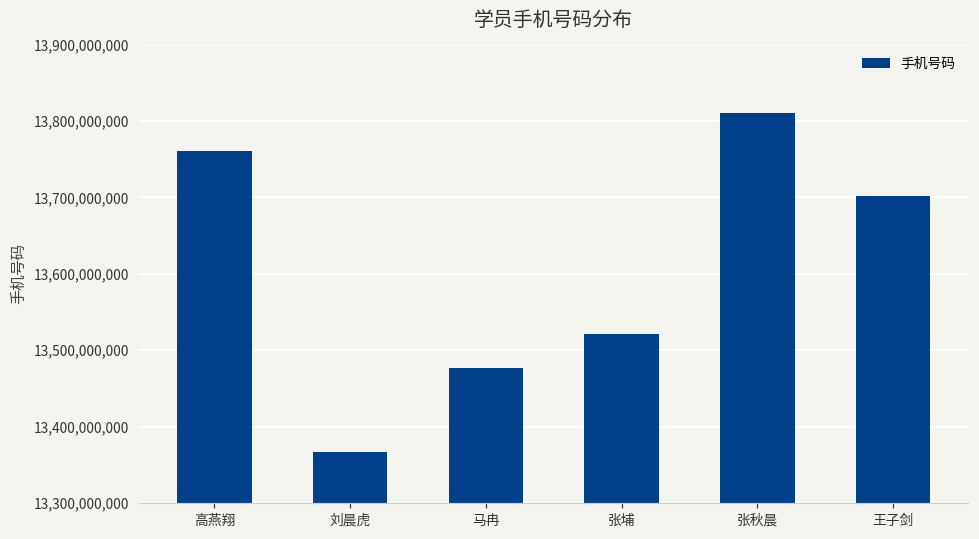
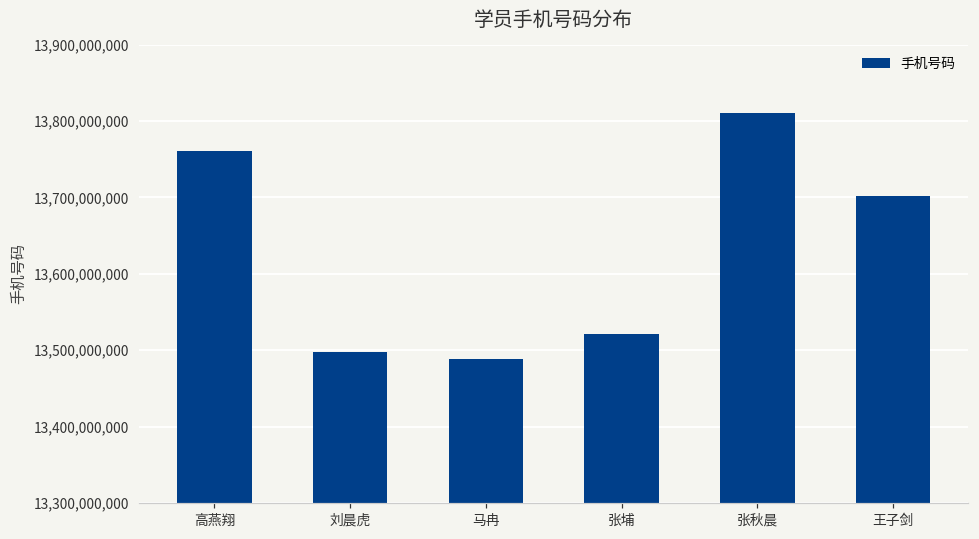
刘晨虎: 13,370,000,000 -> 13,500,000,000
马冉: 13,480,000,000 -> 13,490,000,000
